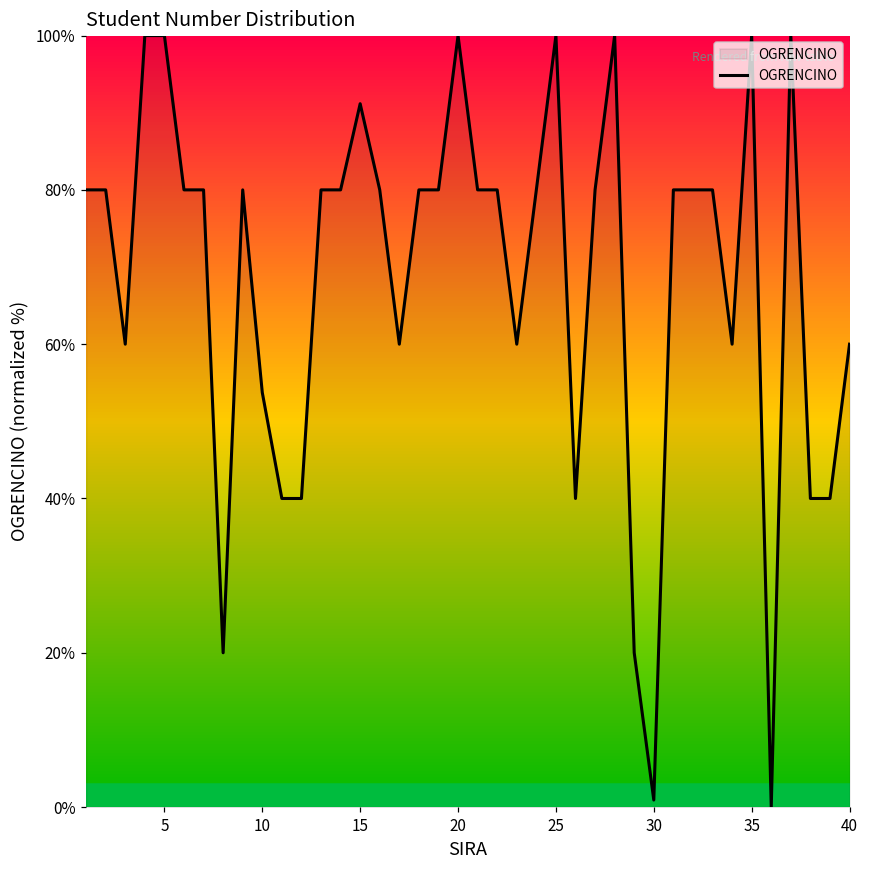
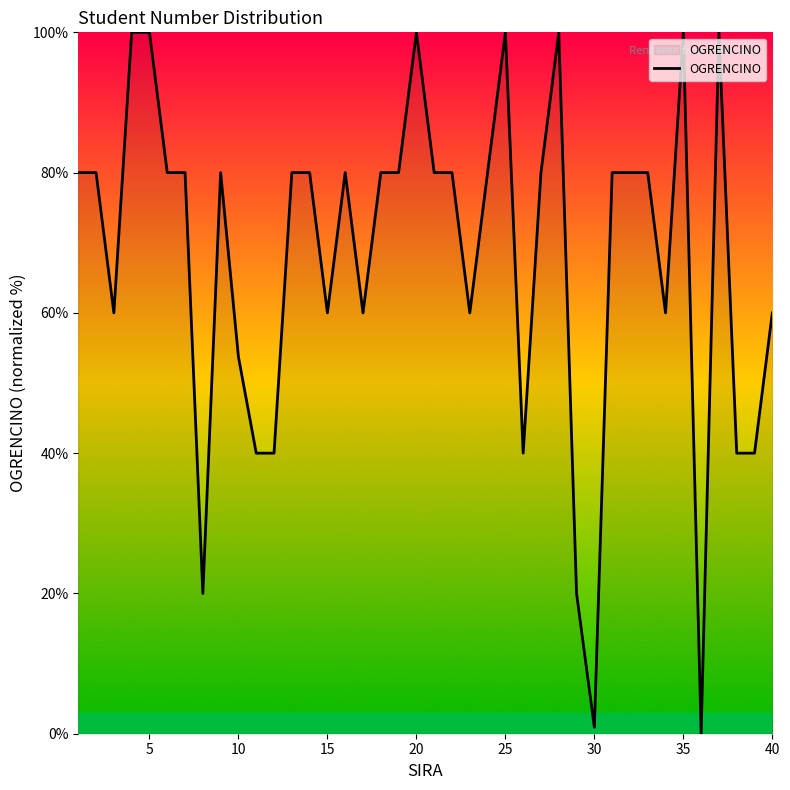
15: 91% -> 60%
